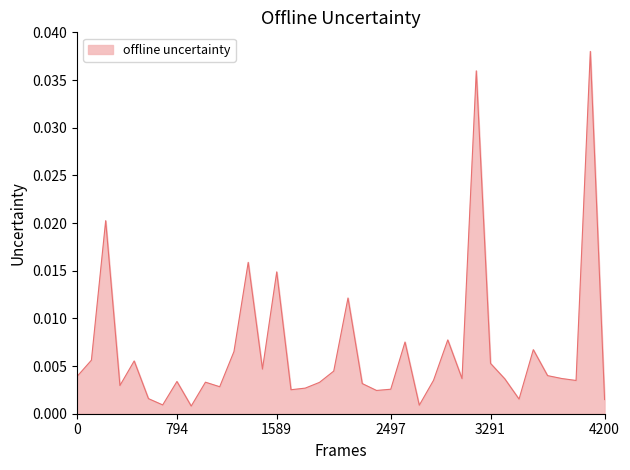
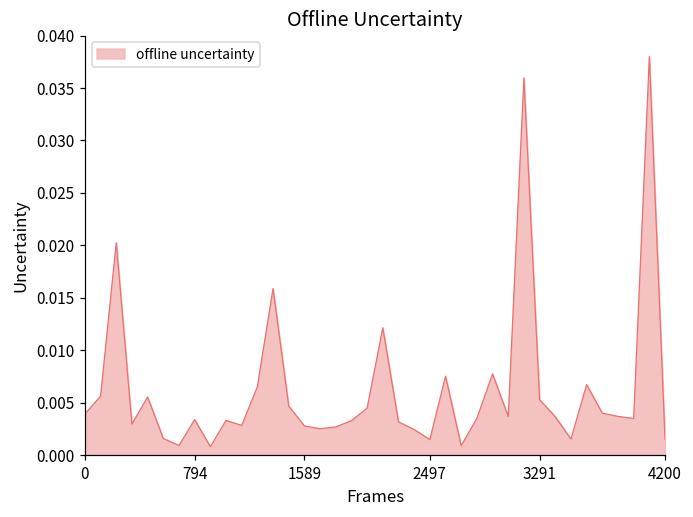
1589: 0.015 -> 0.003
2497: 0.003 -> 0.001
